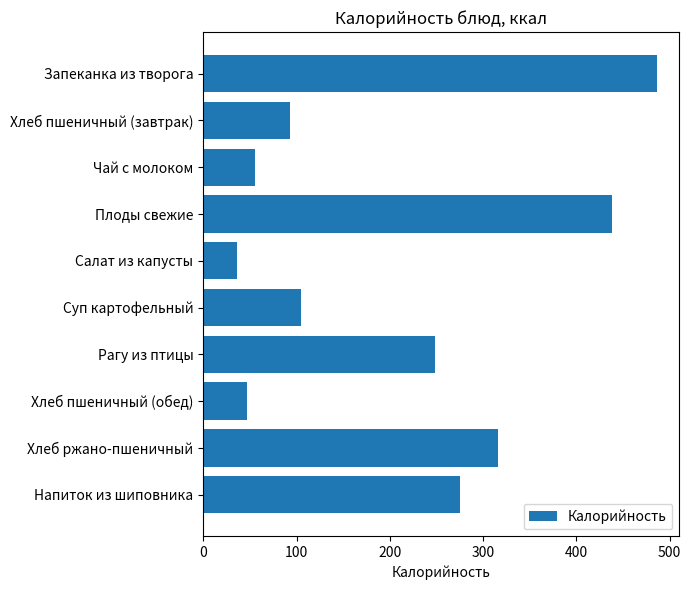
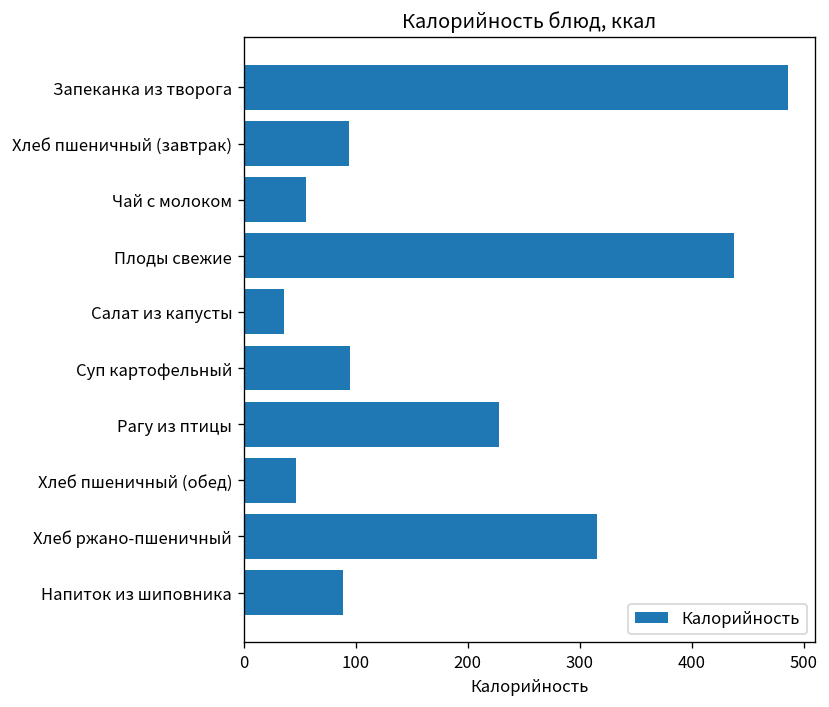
Суп картофельный: 100 -> 90
Рагу из птицы: 250 -> 230
Напиток из шиповника: 270 -> 90
